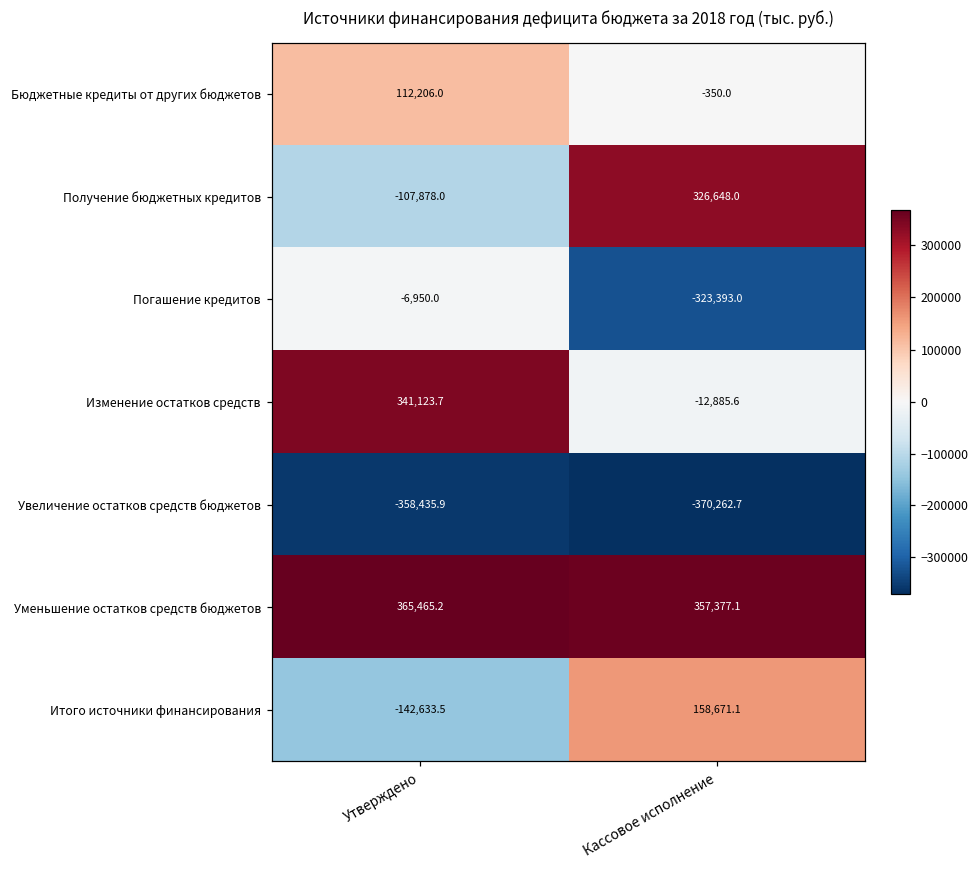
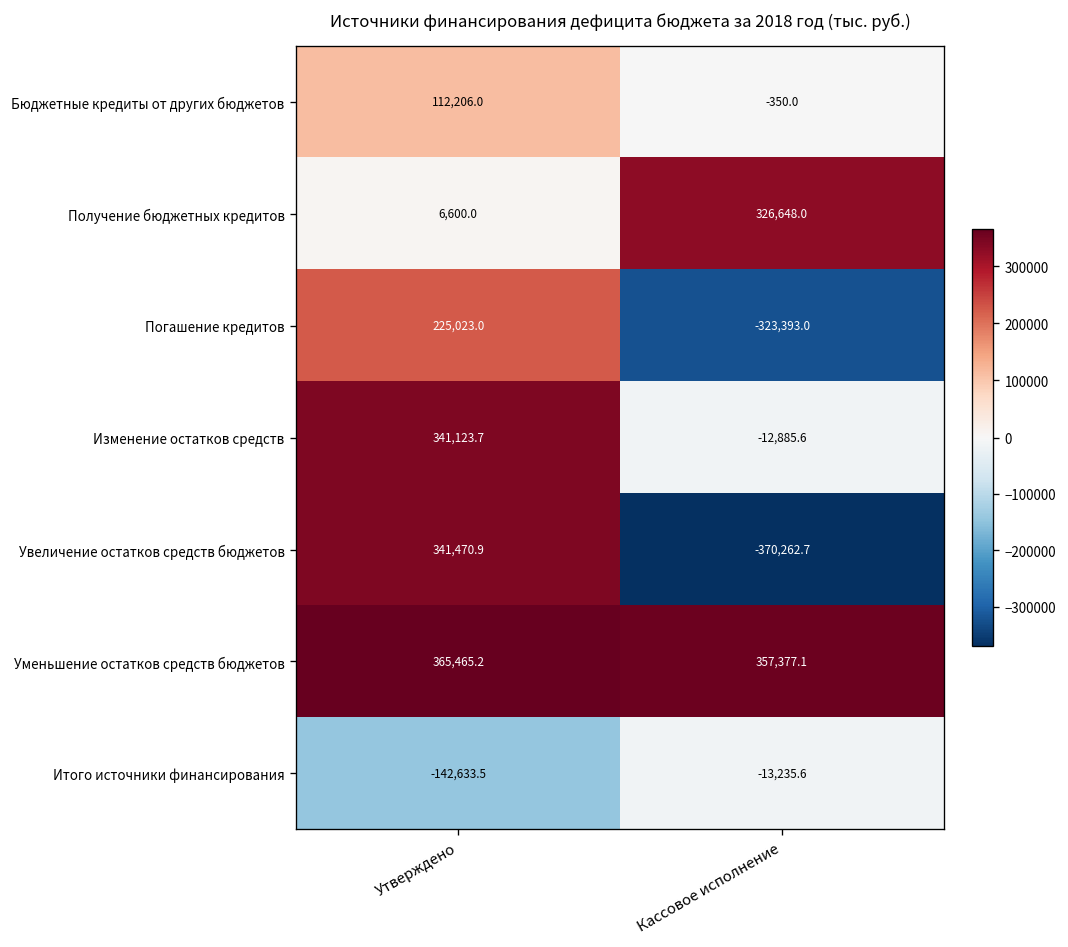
Получение бюджетных кредитов, Утверждено: -107,878.0 -> 6,600.0
Погашение кредитов, Утверждено: -6,950.0 -> 225,023.0
Увеличение остатков средств бюджетов, Утверждено: -358,435.9 -> 341,470.9
Итого источники финансирования, Кассовое исполнение: 158,671.1 -> -13,235.6
